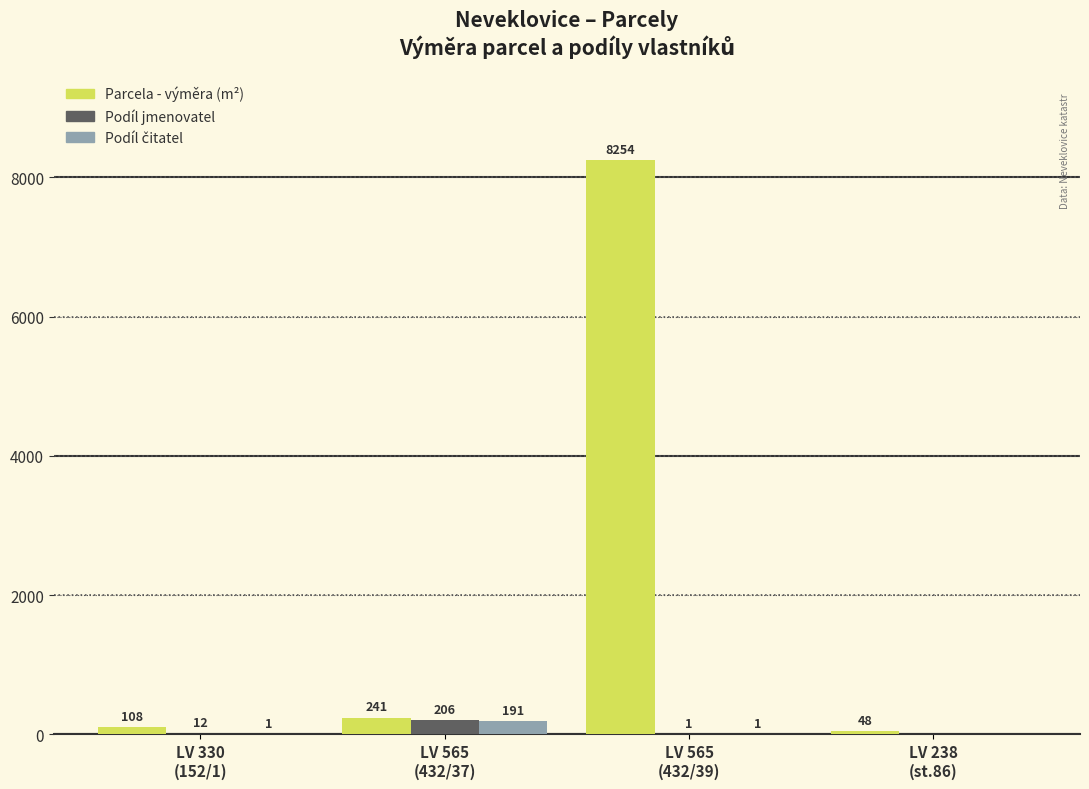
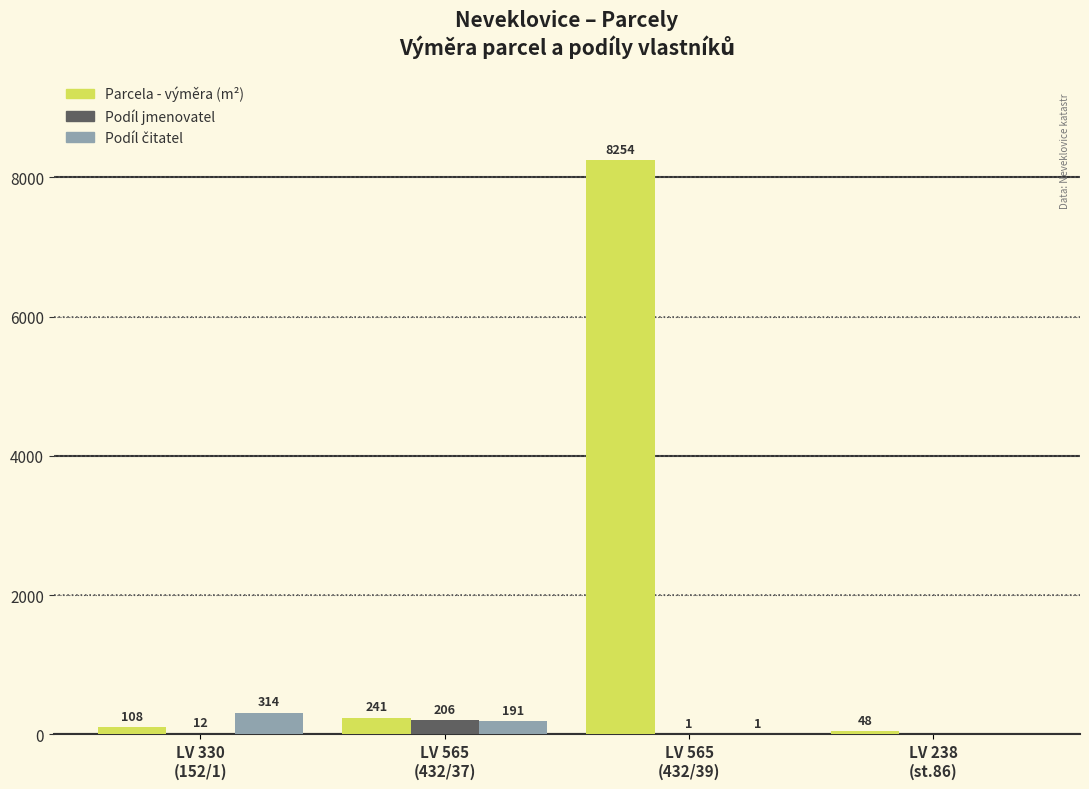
Podíl čitatel, LV 330 (152/1): 1 -> 314
